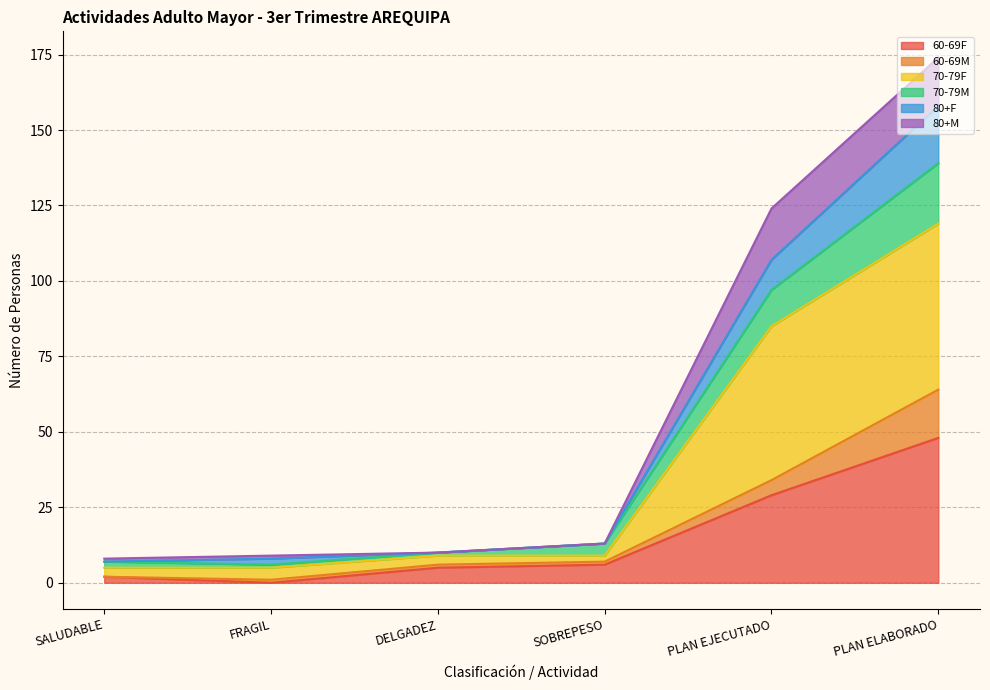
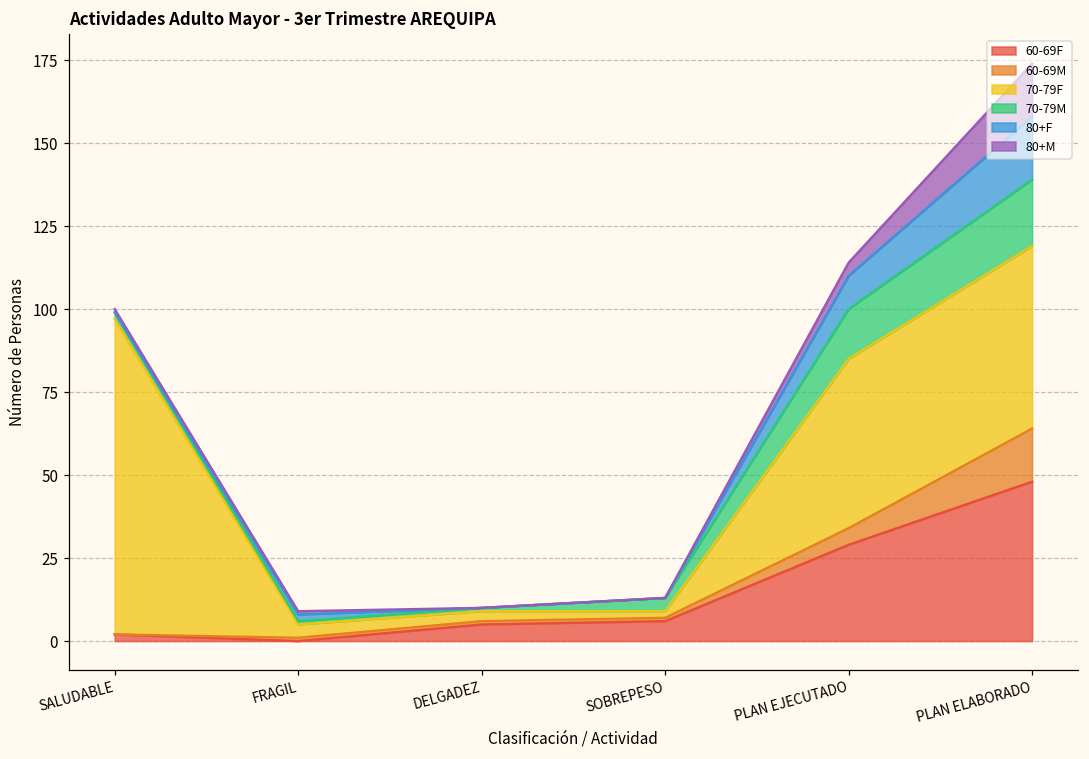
70-79F, SALUDABLE: 3 -> 95
70-79M, PLAN EJECUTADO: 12 -> 15
80+M, PLAN EJECUTADO: 17 -> 4
